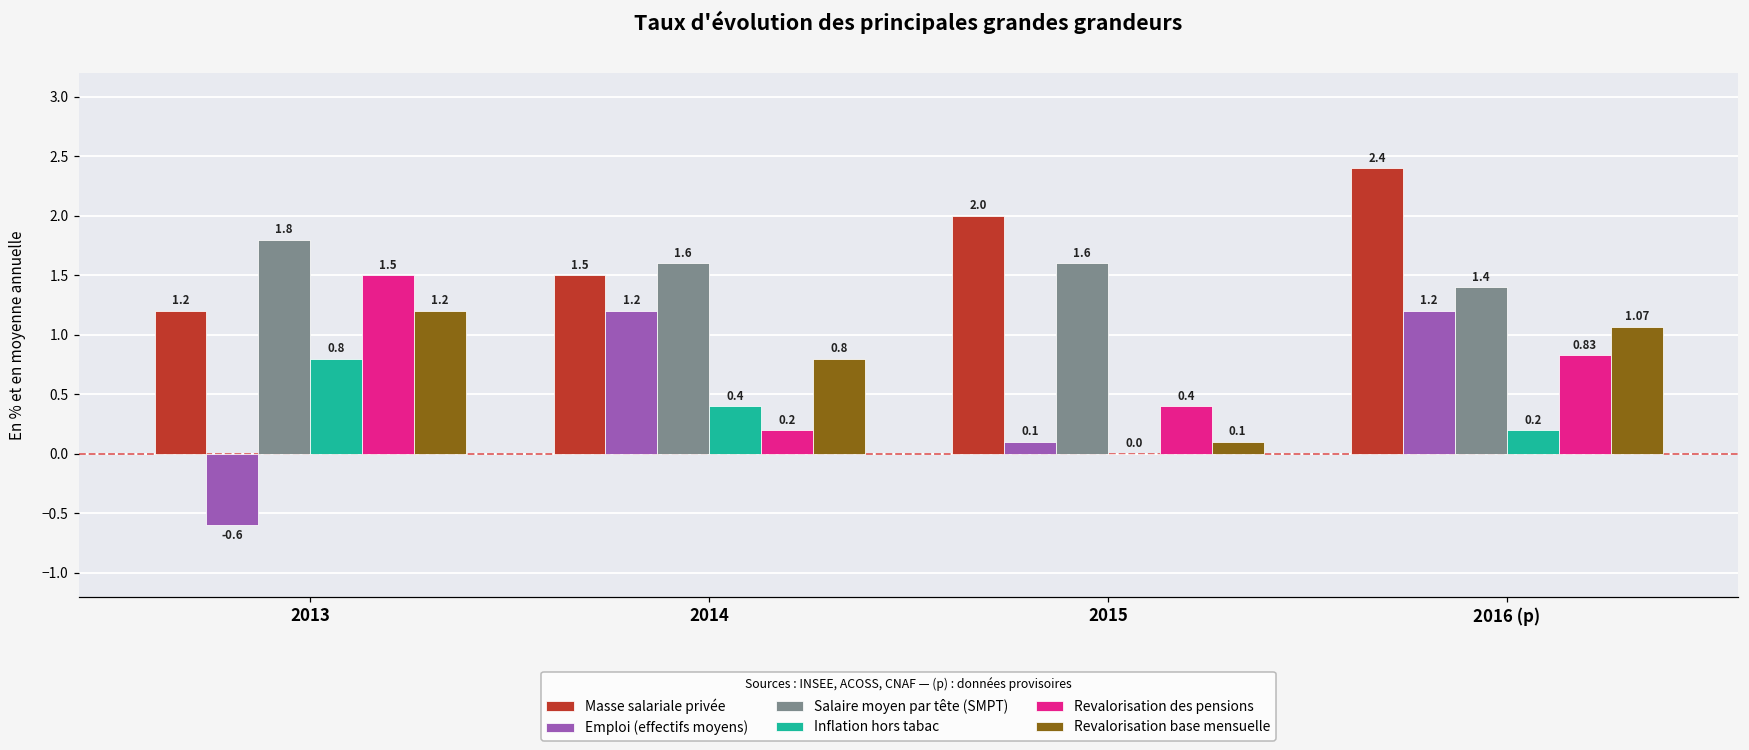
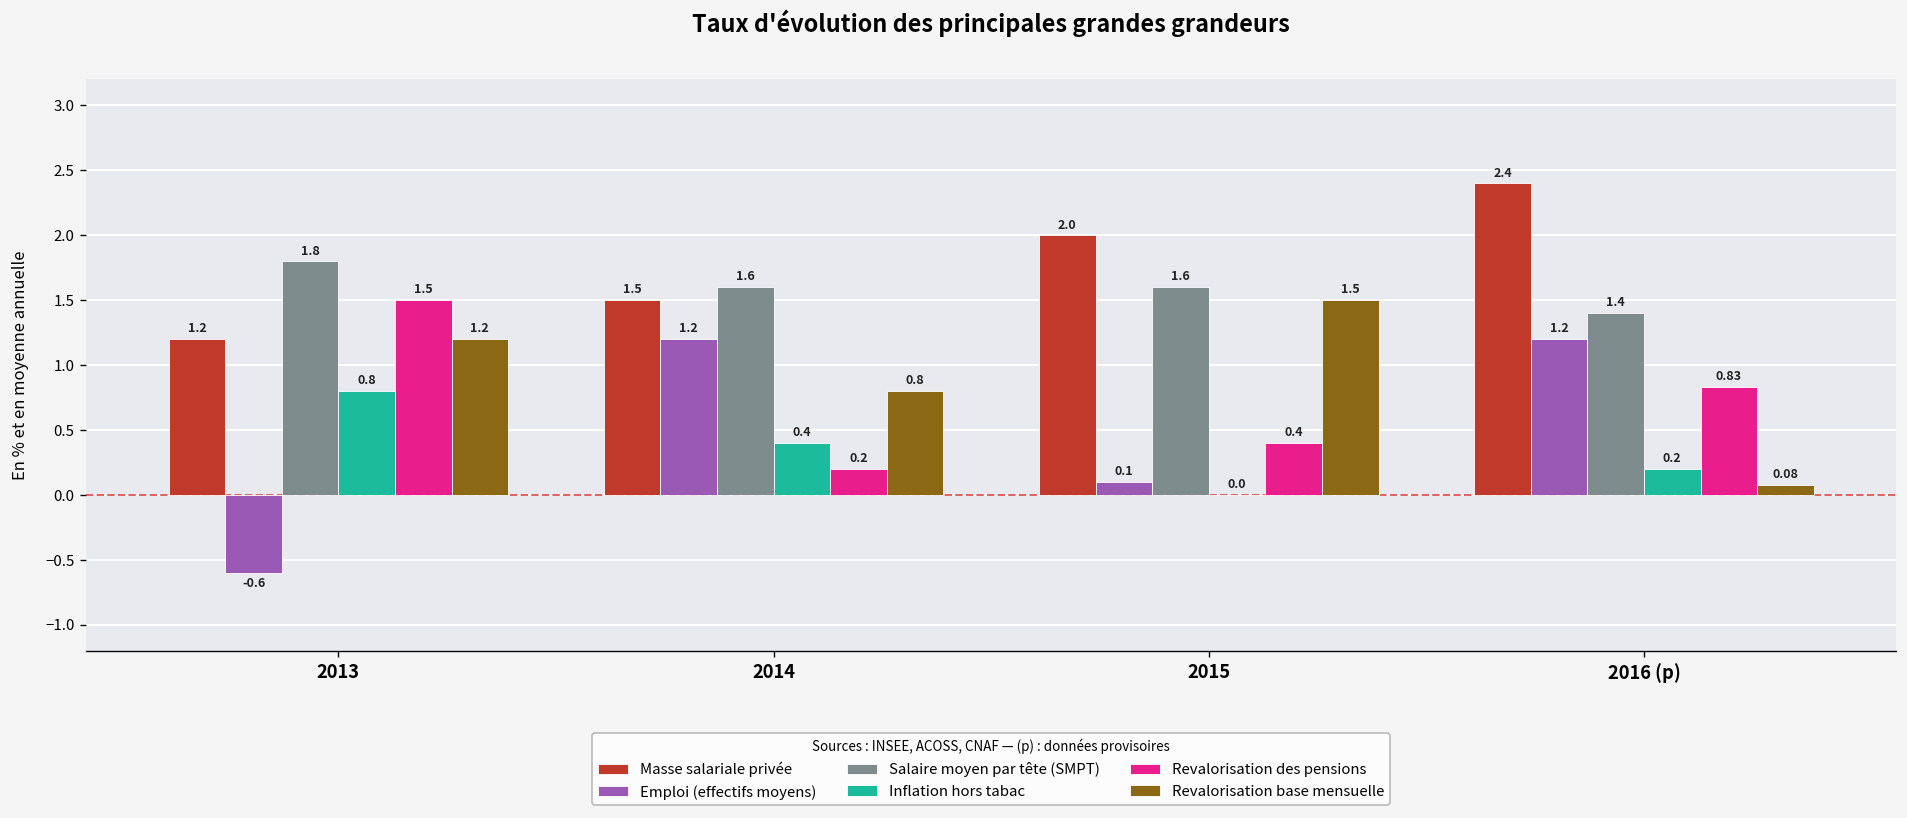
Revalorisation base mensuelle, 2015: 0.1 -> 1.5
Revalorisation base mensuelle, 2016 (p): 1.07 -> 0.08
